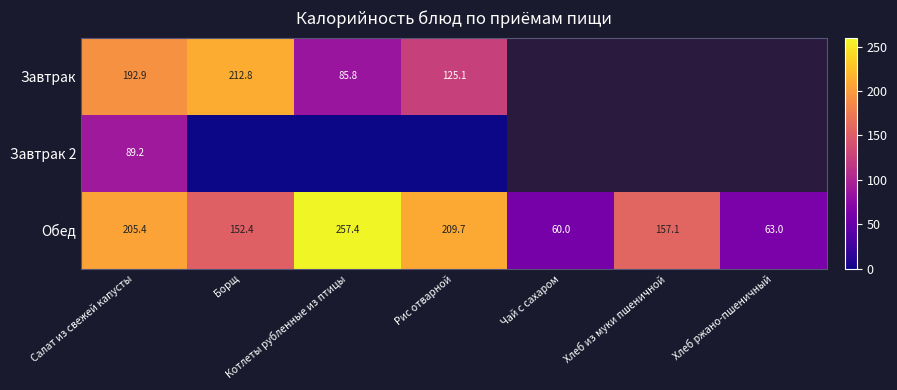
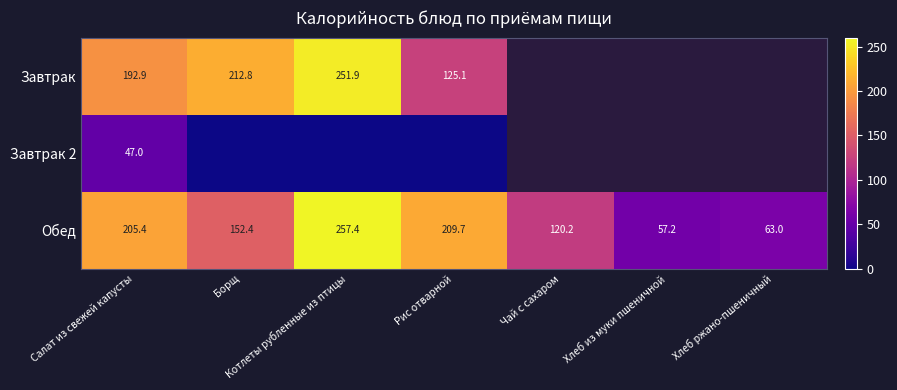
Завтрак, Котлеты рубленные из птицы: 85.8 -> 251.9
Завтрак 2, Салат из свежей капусты: 89.2 -> 47.0
Обед, Чай с сахаром: 60.0 -> 120.2
Обед, Хлеб из муки пшеничной: 157.1 -> 57.2
